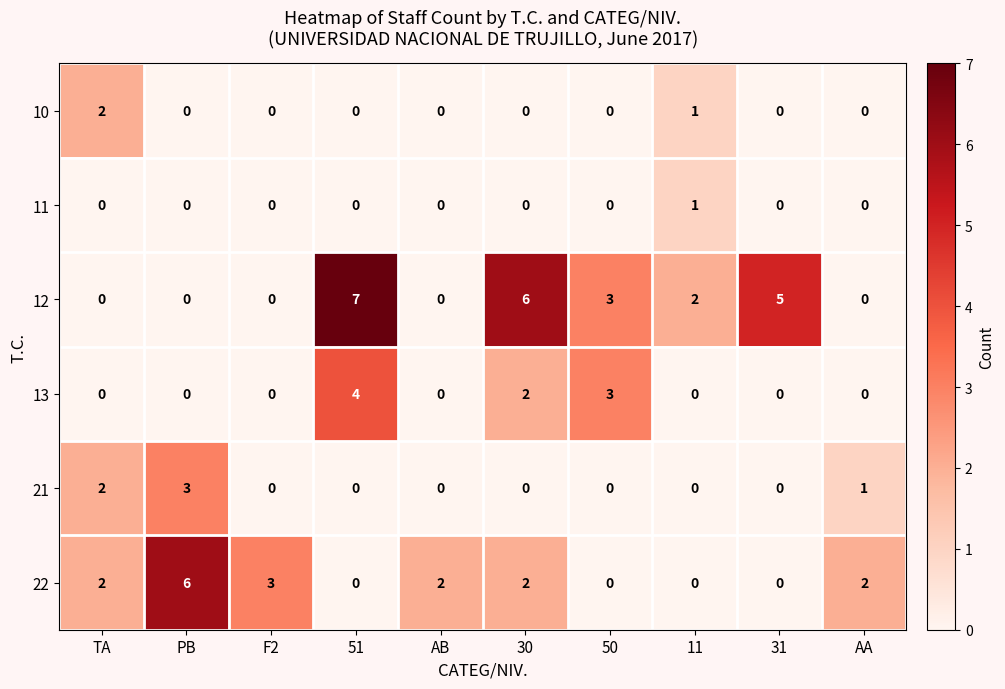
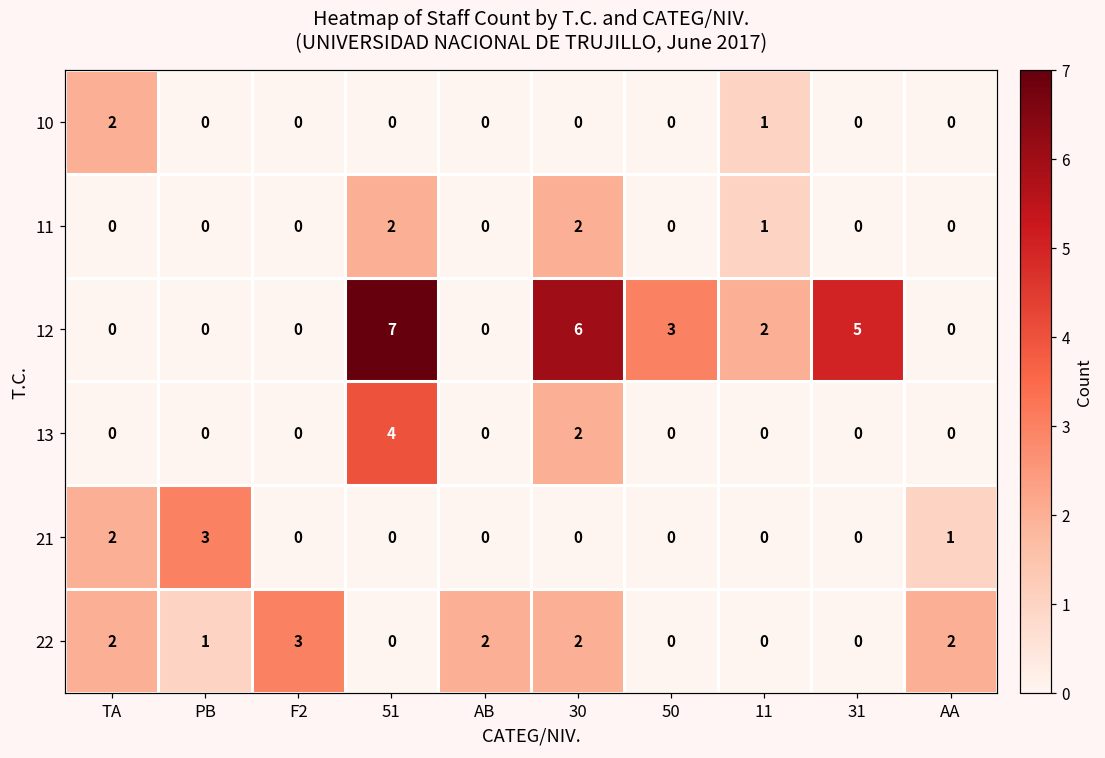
11, 51: 0 -> 2
11, 30: 0 -> 2
13, 50: 3 -> 0
22, PB: 6 -> 1
